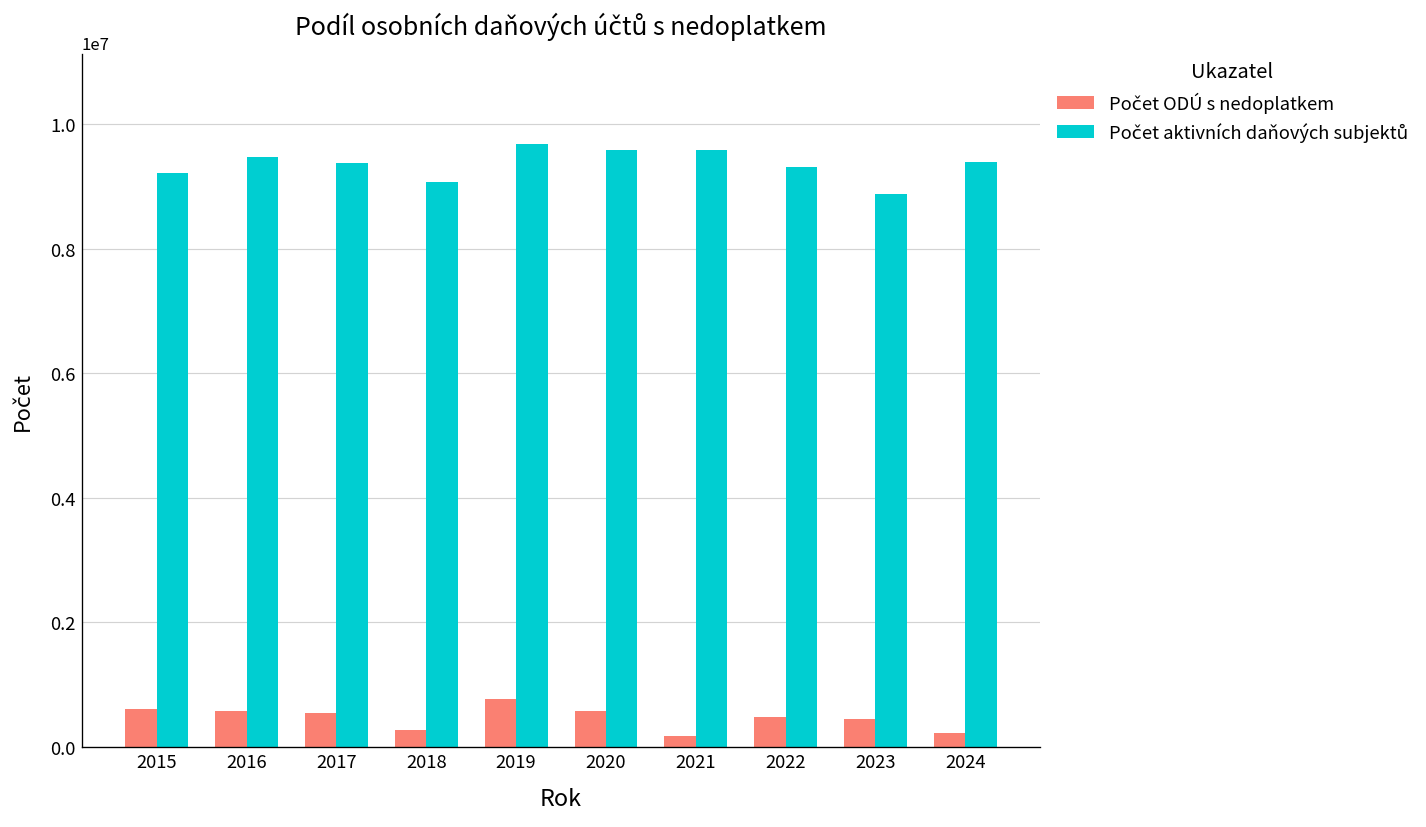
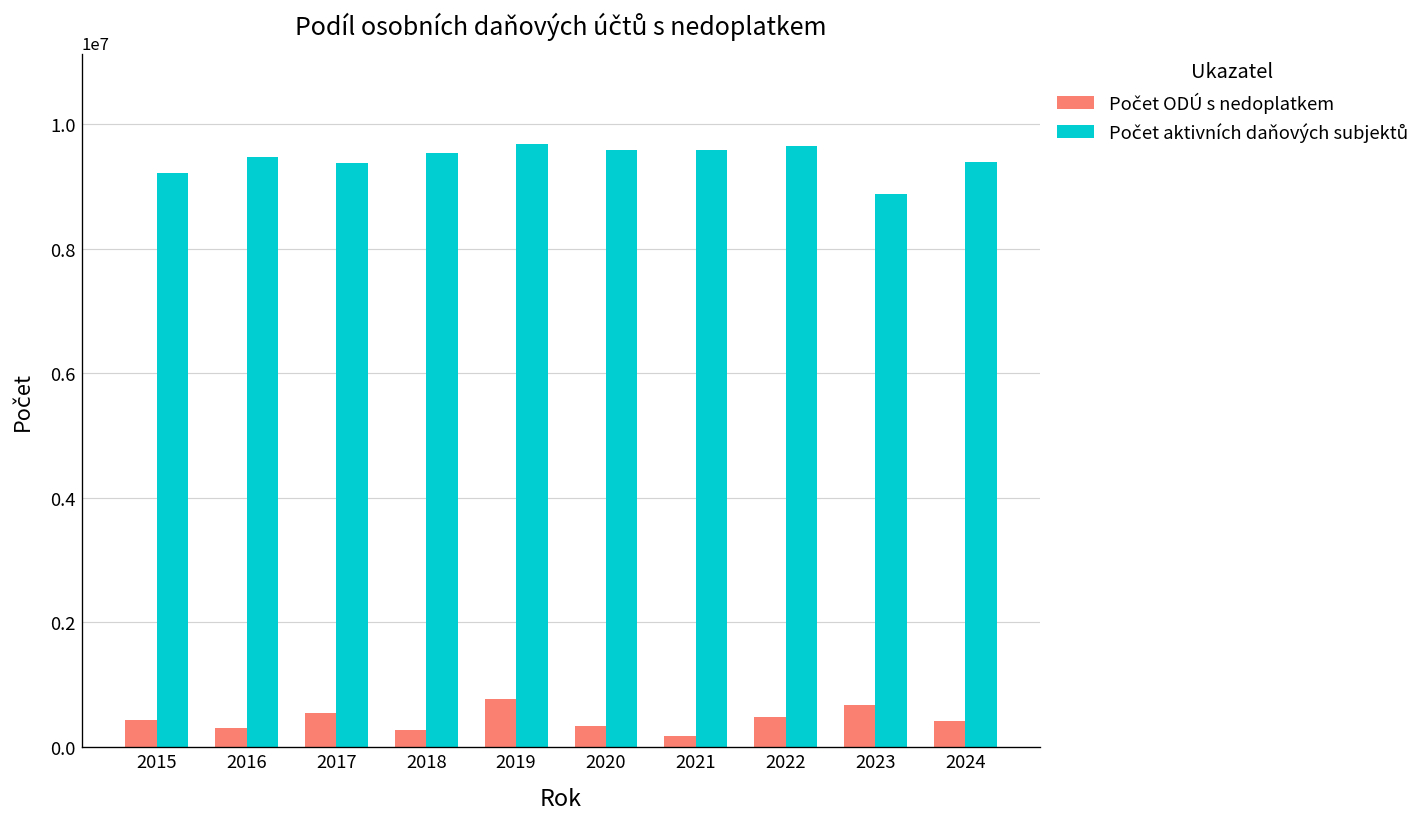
Počet ODÚ s nedoplatkem, 2015: 600000 -> 400000
Počet ODÚ s nedoplatkem, 2016: 600000 -> 300000
Počet aktivních daňových subjektů, 2018: 9100000 -> 9500000
Počet ODÚ s nedoplatkem, 2020: 600000 -> 300000
Počet aktivních daňových subjektů, 2022: 9300000 -> 9600000
Počet ODÚ s nedoplatkem, 2023: 500000 -> 700000
Počet ODÚ s nedoplatkem, 2024: 200000 -> 400000
